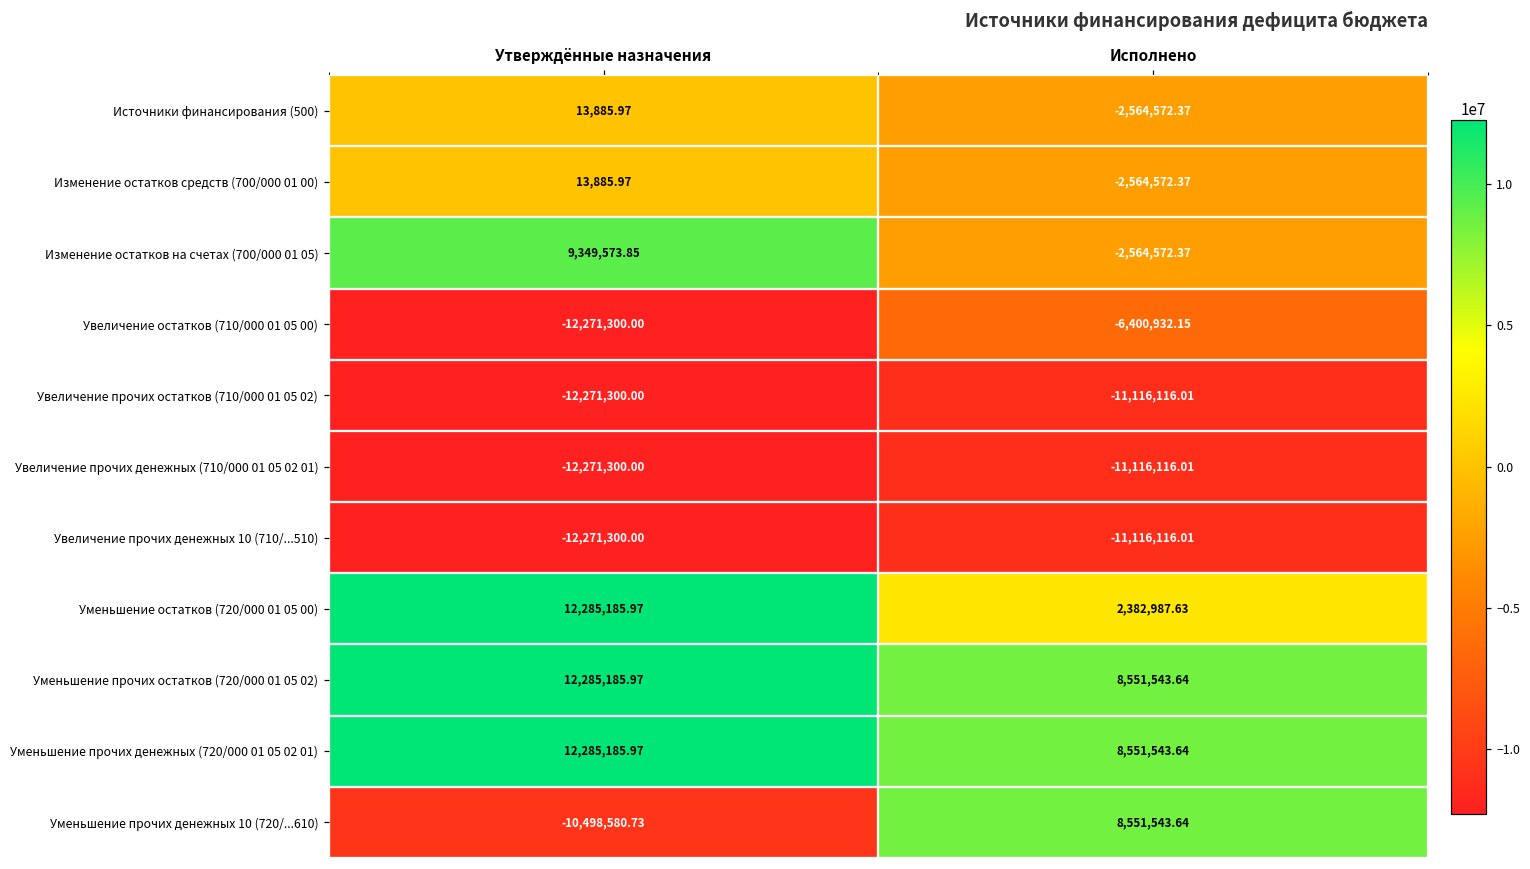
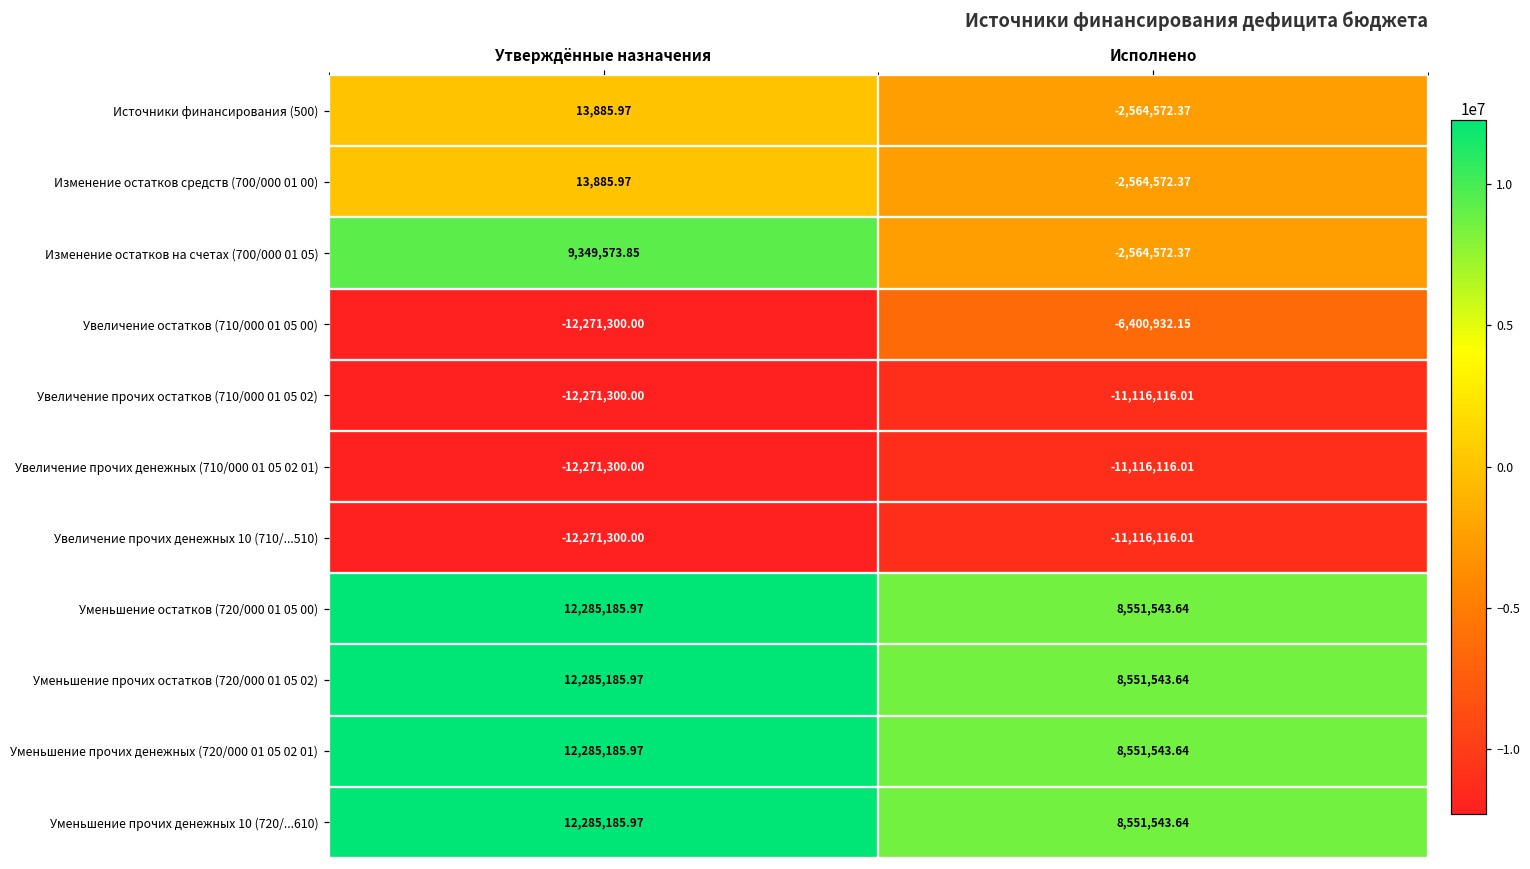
Уменьшение остатков (720/000 01 05 00), Исполнено: 2,382,987.63 -> 8,551,543.64
Уменьшение прочих денежных 10 (720/...610), Утверждённые назначения: -10,498,580.73 -> 12,285,185.97
